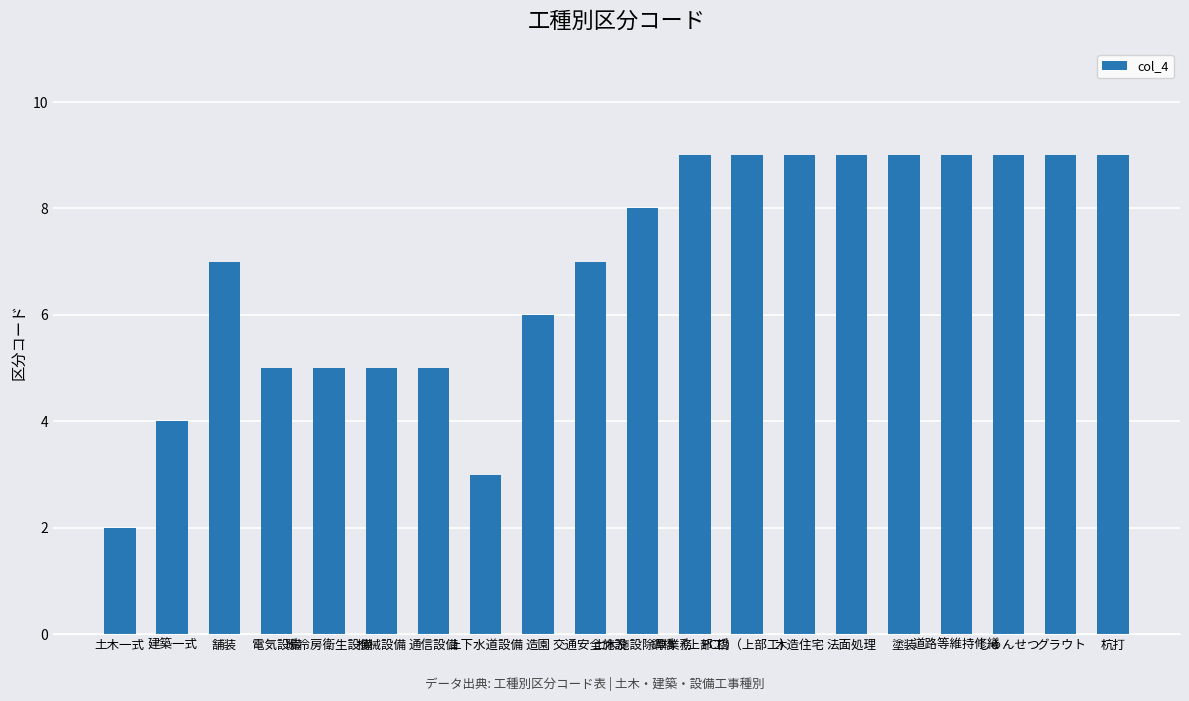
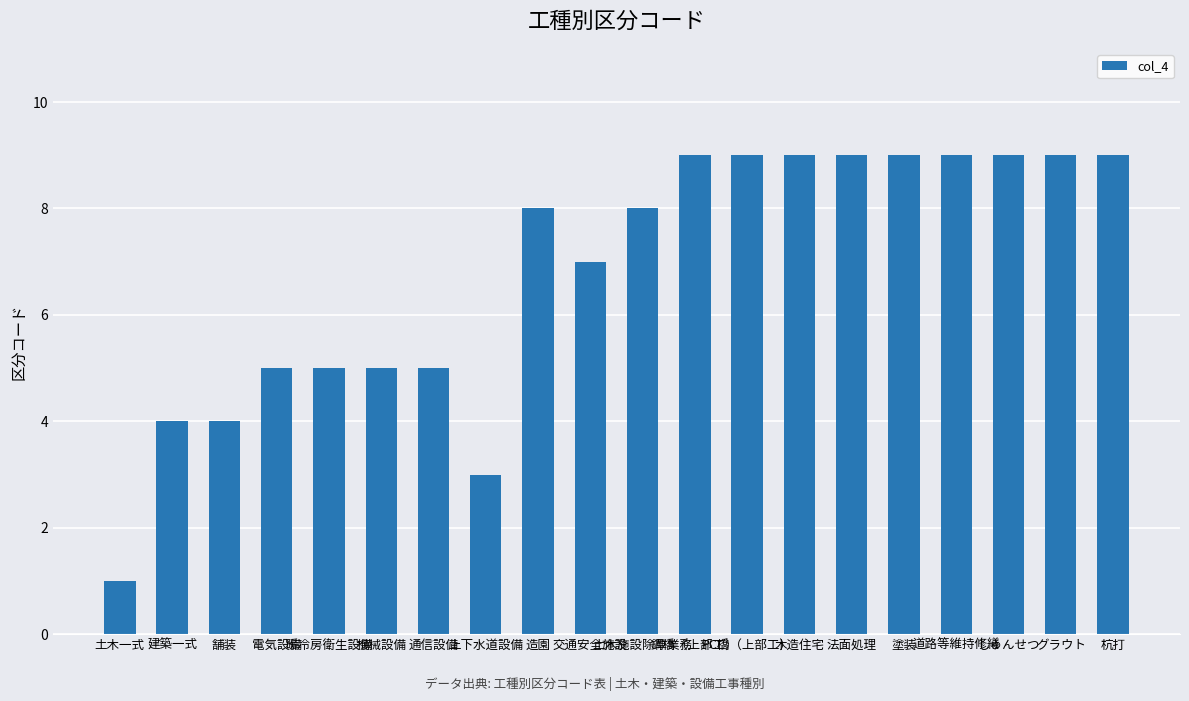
土木一式: 2 -> 1
舗装: 7 -> 4
造園: 6 -> 8
